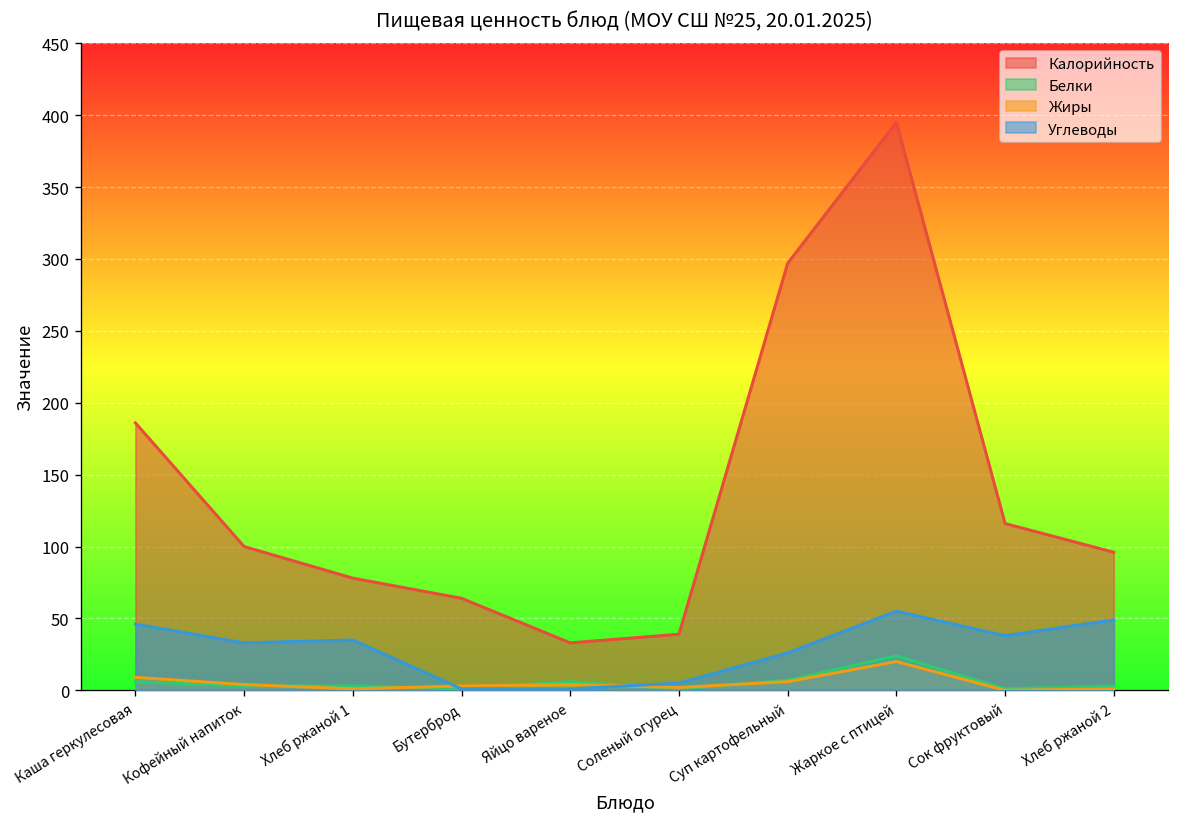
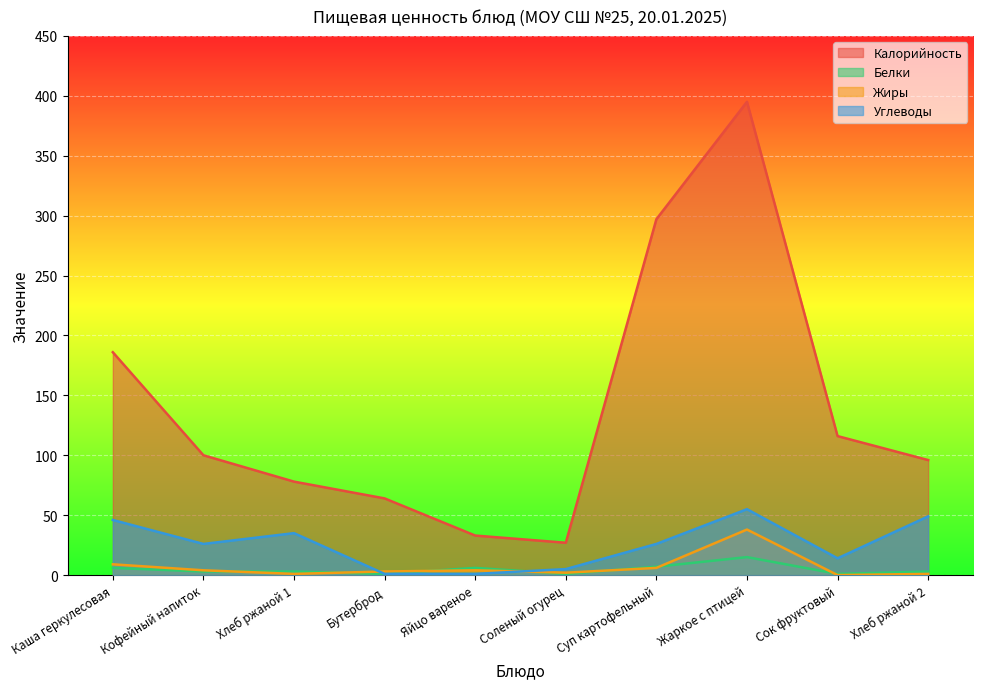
Углеводы, Кофейный напиток: 33 -> 26
Калорийность, Соленый огурец: 39 -> 27
Белки, Жаркое с птицей: 24 -> 15
Жиры, Жаркое с птицей: 20 -> 38
Углеводы, Сок фруктовый: 38 -> 14
